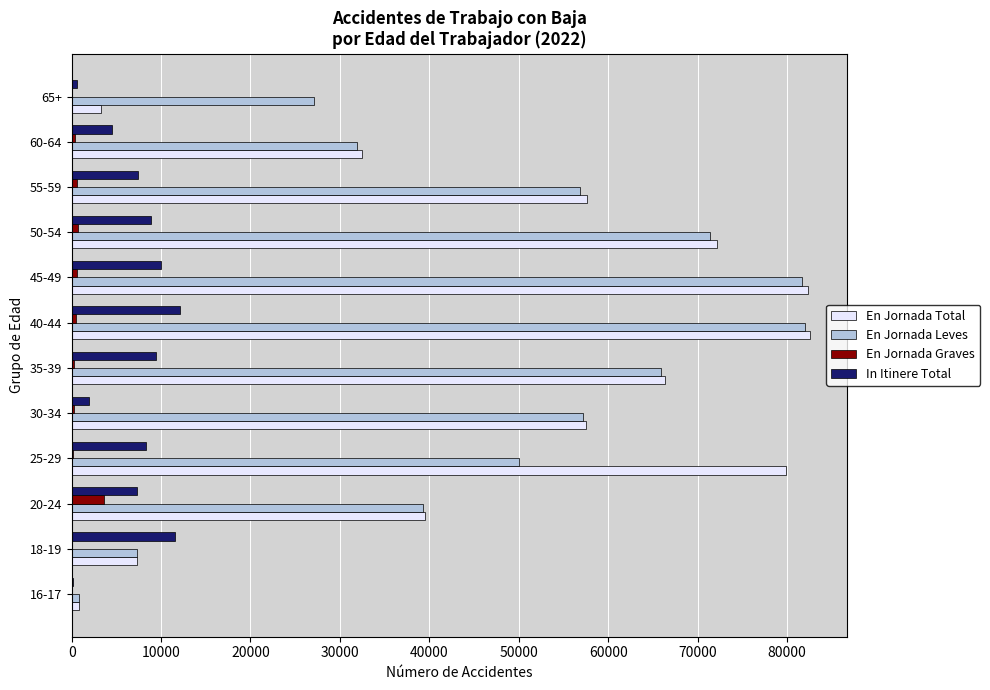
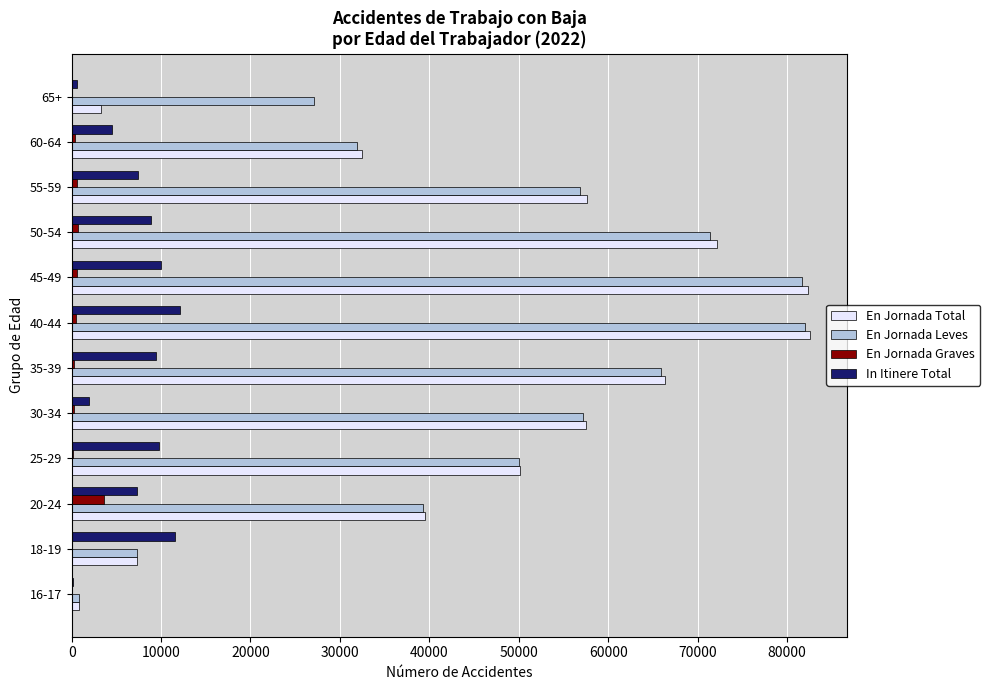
In Itinere Total, 25-29: 8000 -> 10000
En Jornada Total, 25-29: 80000 -> 50000
